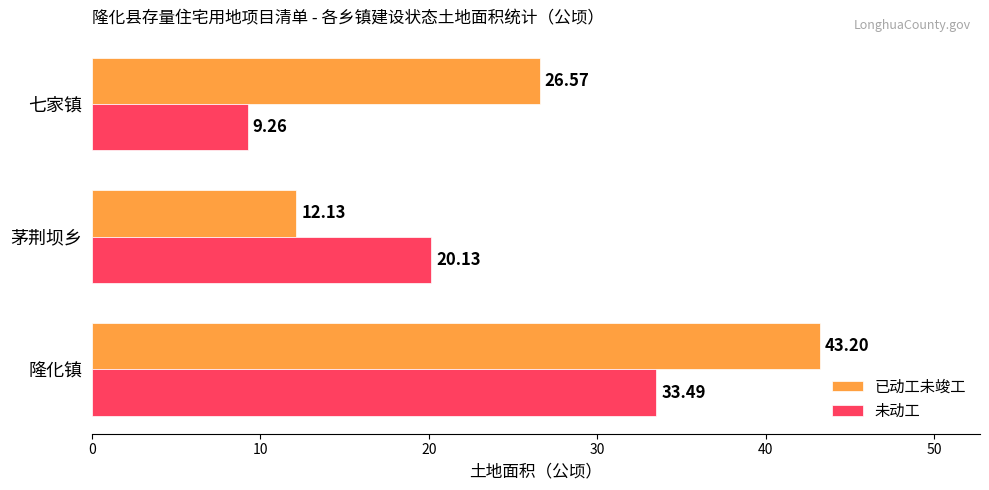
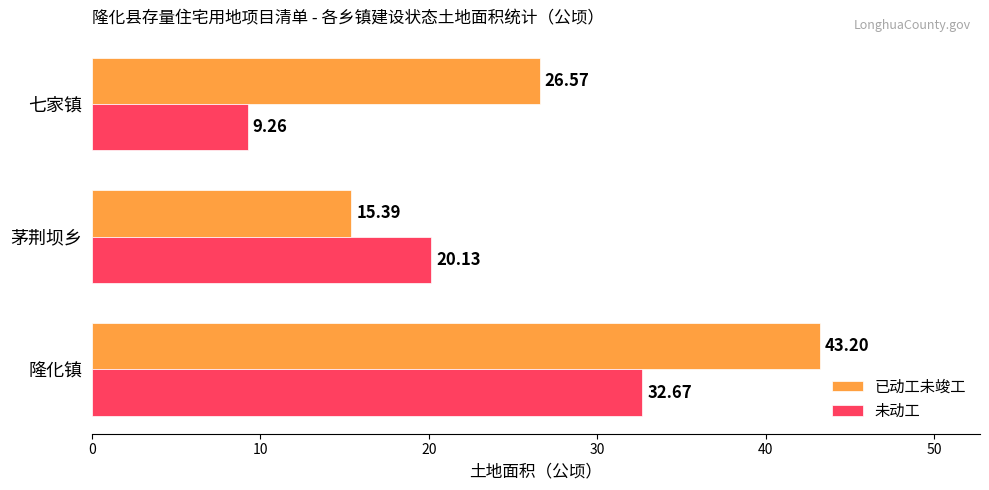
已动工未竣工, 茅荆坝乡: 12.13 -> 15.39
未动工, 隆化镇: 33.49 -> 32.67
